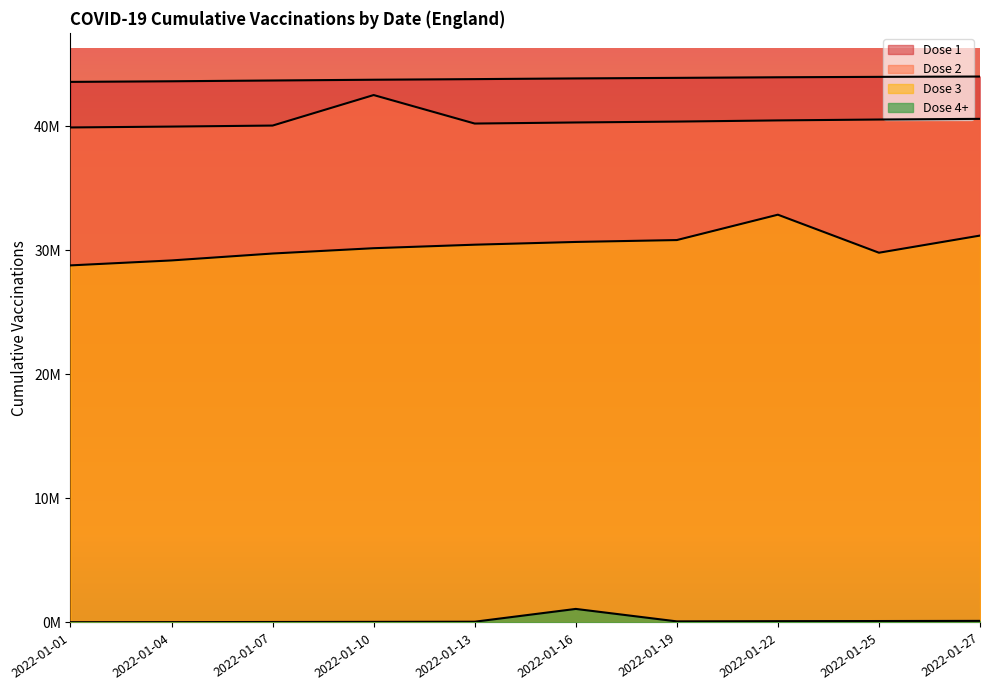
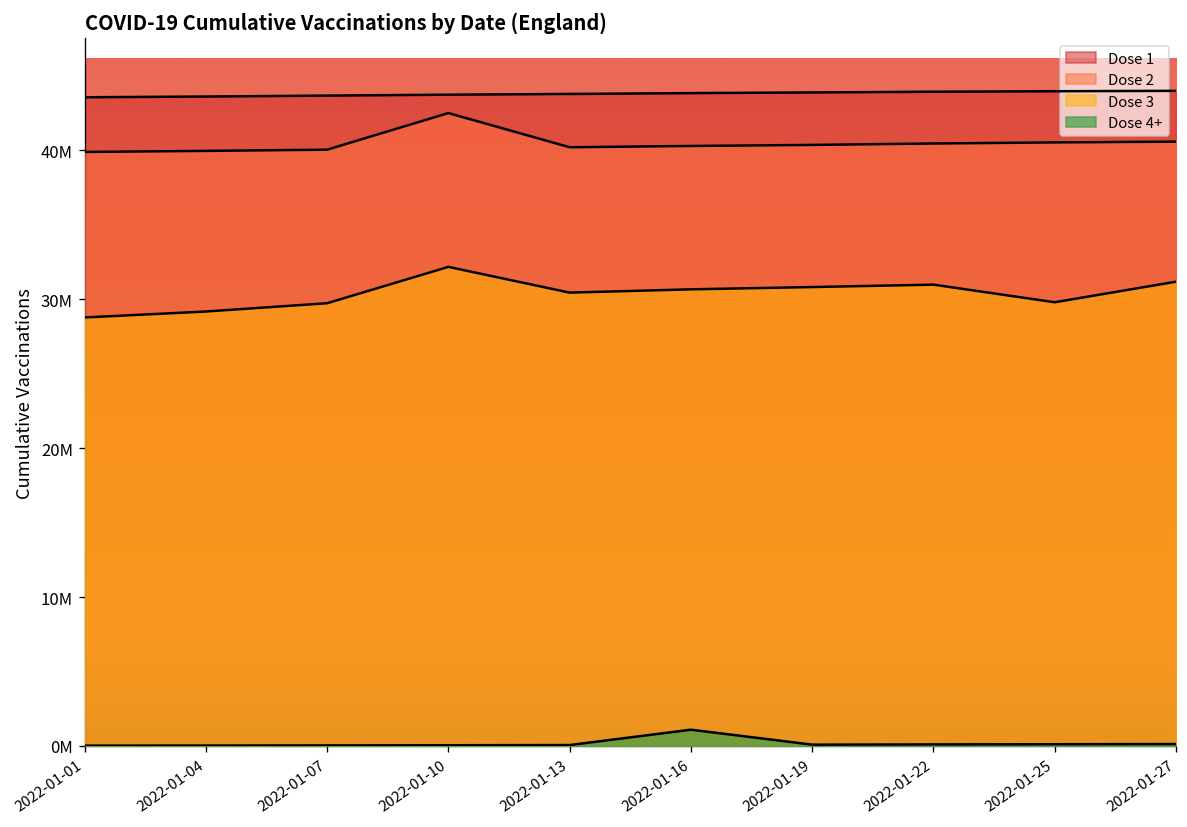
Dose 3, 2022-01-10: 30200000 -> 32200000
Dose 3, 2022-01-22: 32900000 -> 31000000
